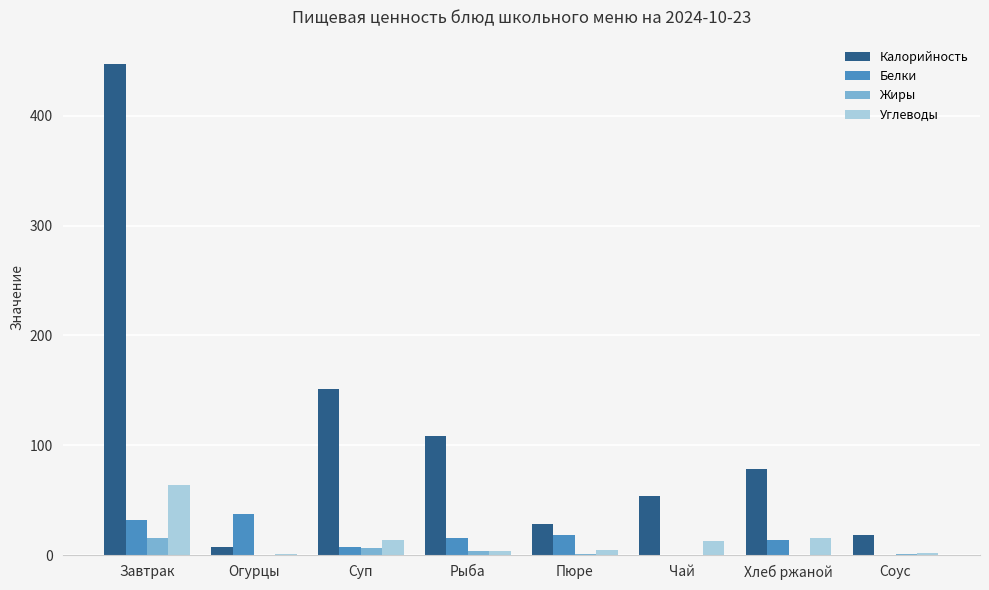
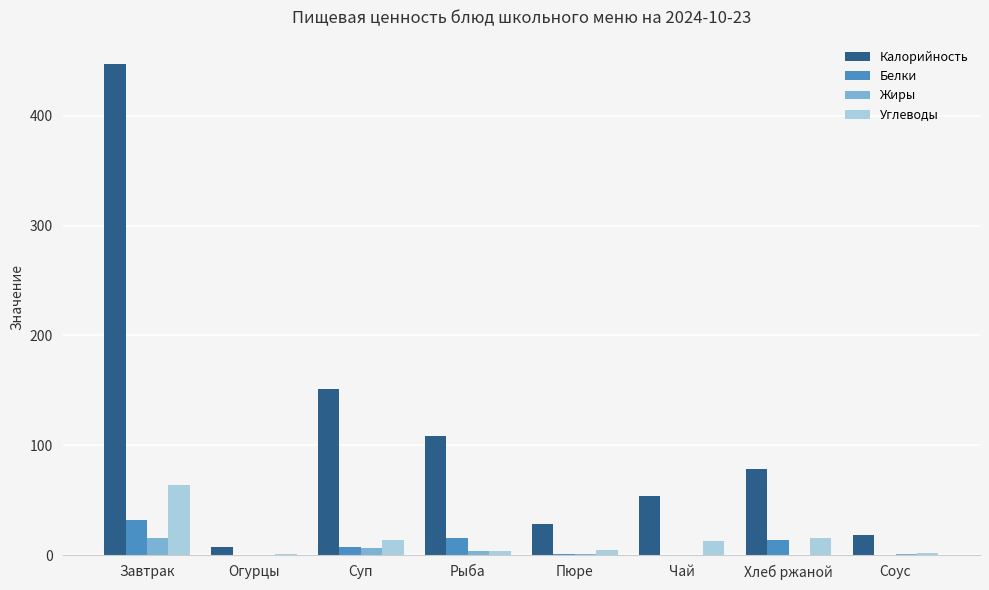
Белки, Огурцы: 38 -> 0
Белки, Пюре: 18 -> 1
